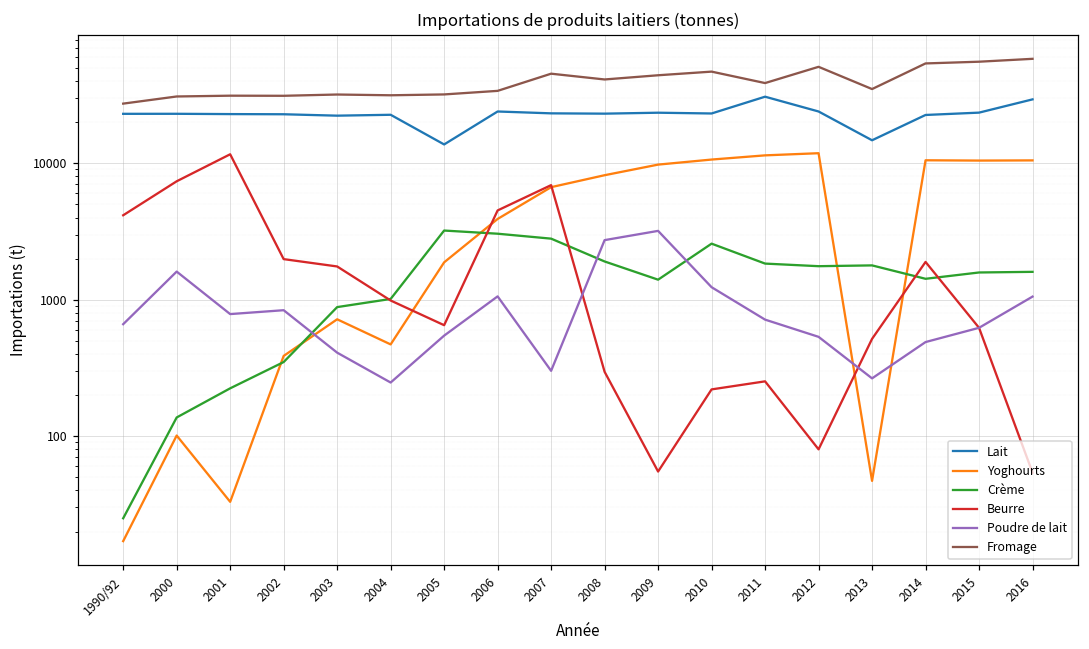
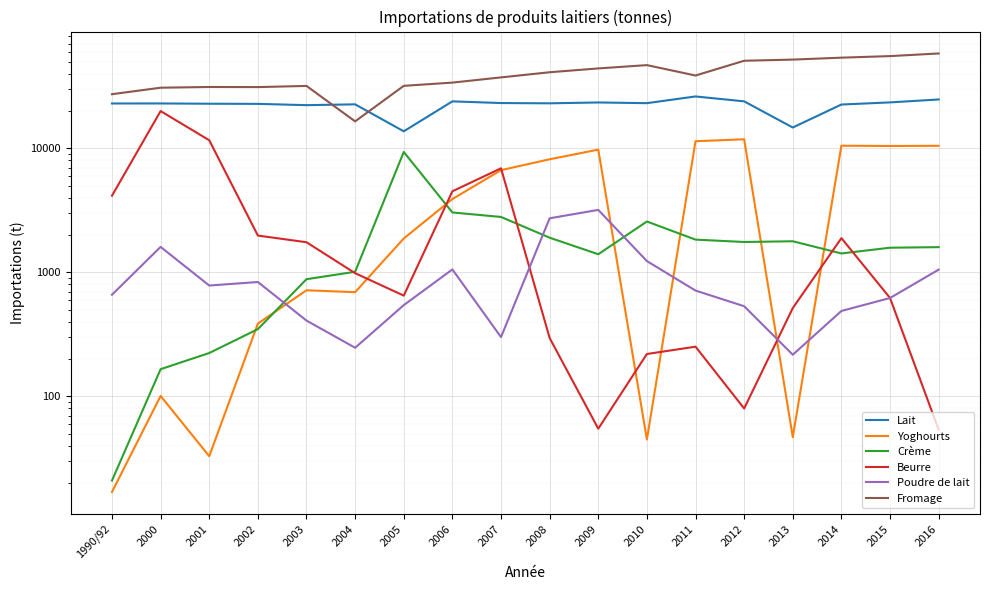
Crème, 1990/92: 25 -> 21
Crème, 2000: 140 -> 170
Beurre, 2000: 7000 -> 20000
Yoghourts, 2004: 470 -> 700
Fromage, 2004: 31000 -> 17000
Crème, 2005: 3200 -> 9000
Fromage, 2007: 45000 -> 37000
Yoghourts, 2010: 11000 -> 45
Lait, 2011: 31000 -> 26000
Poudre de lait, 2013: 270 -> 220
Fromage, 2013: 35000 -> 52000
Lait, 2016: 29000 -> 25000
